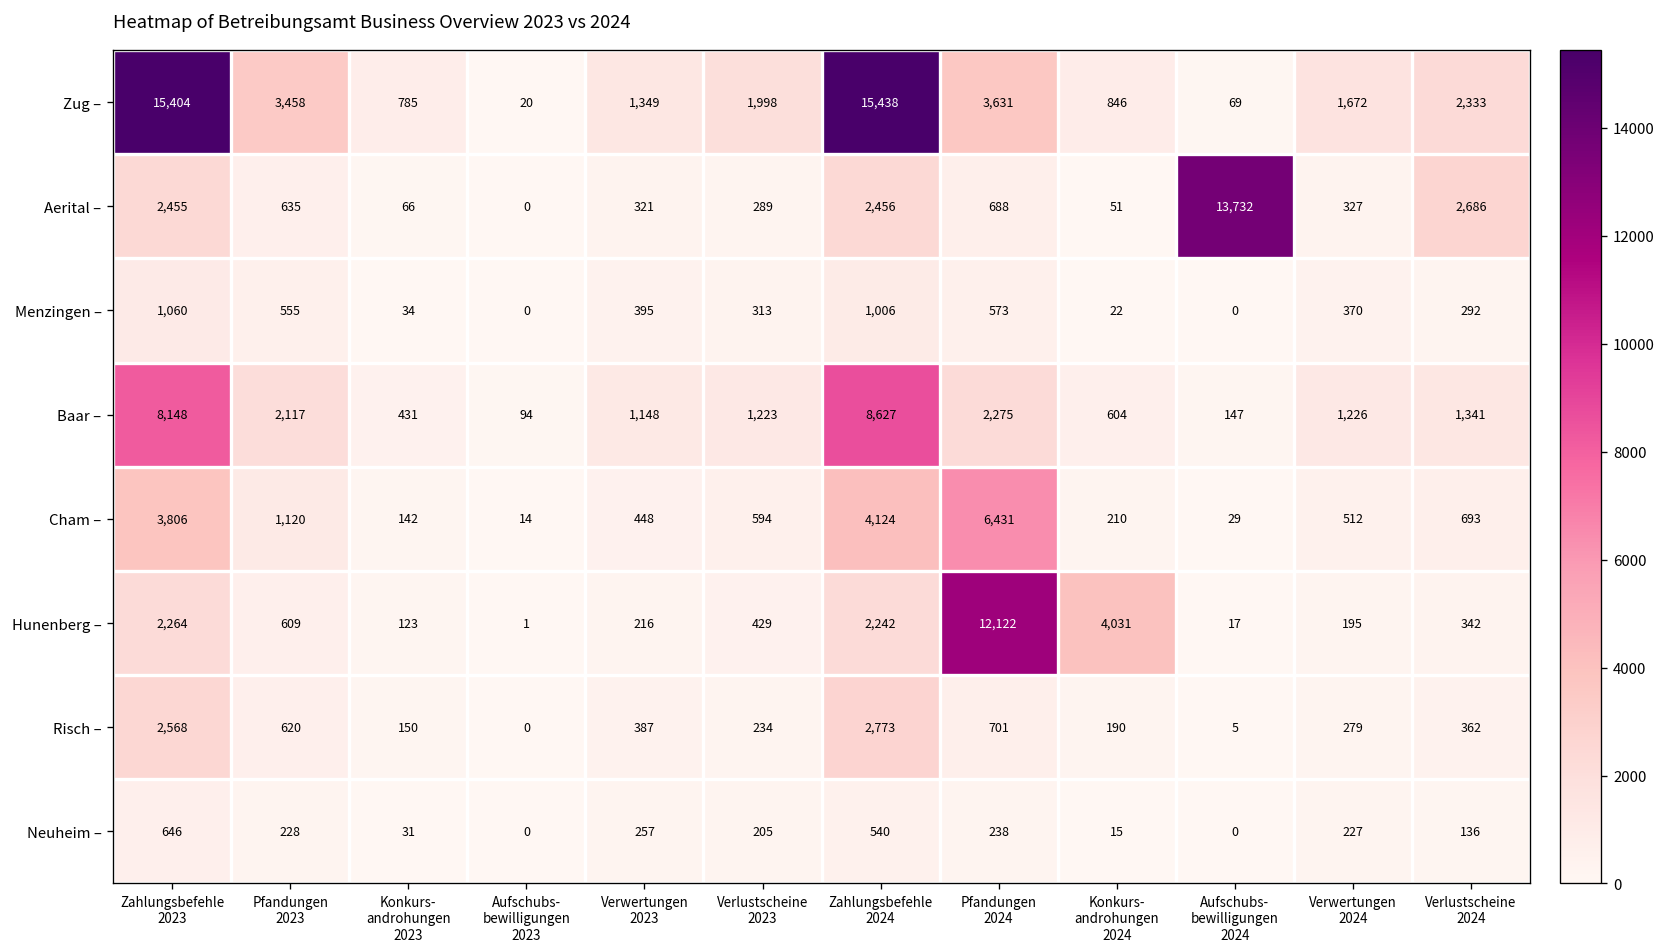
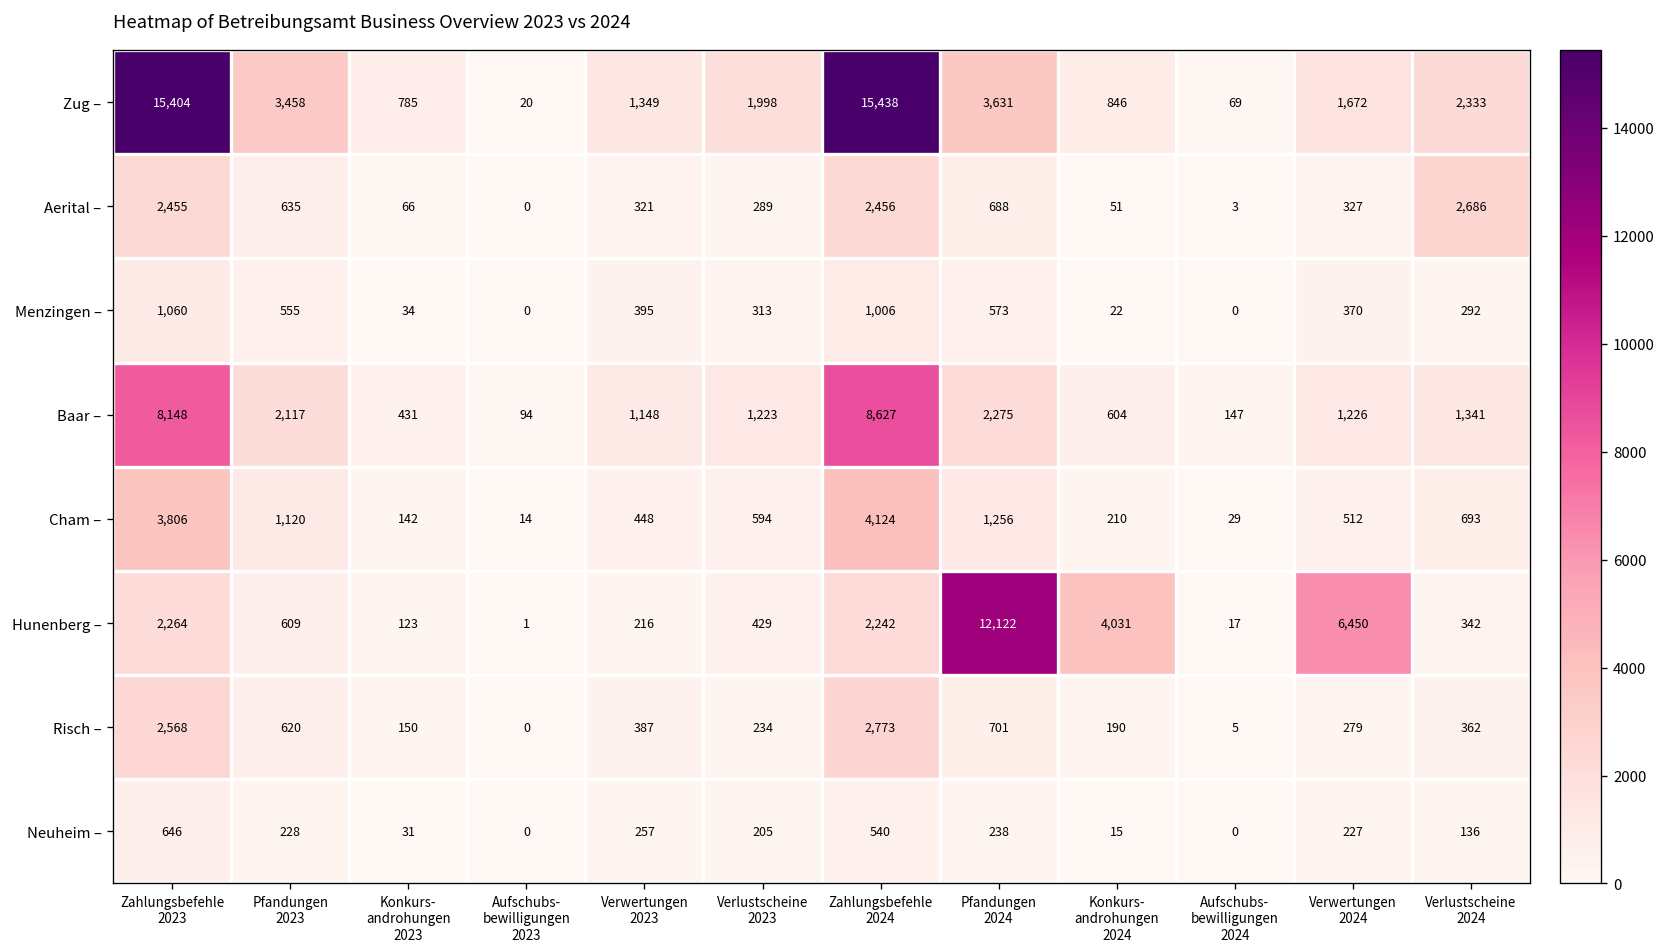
Aerital –, Aufschubs- bewilligungen 2024: 13,732 -> 3
Cham –, Pfandungen 2024: 6,431 -> 1,256
Hunenberg –, Verwertungen 2024: 195 -> 6,450
